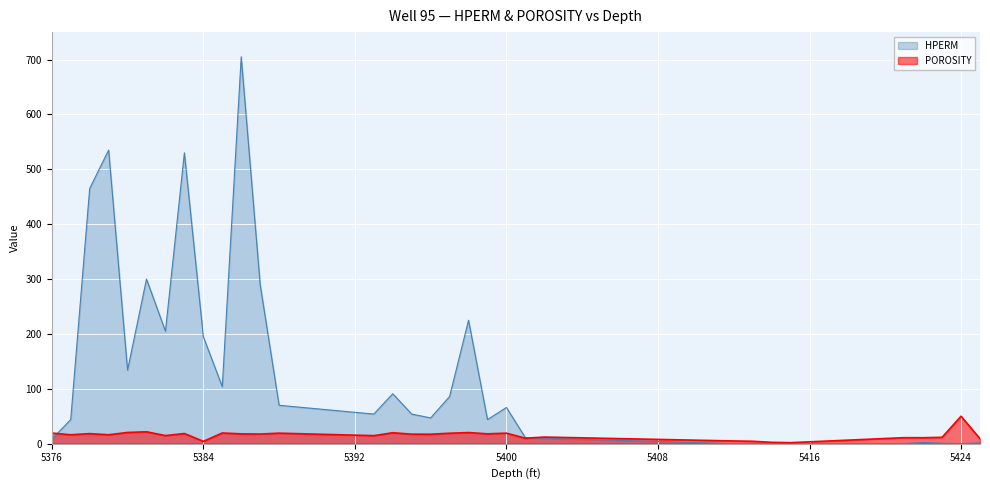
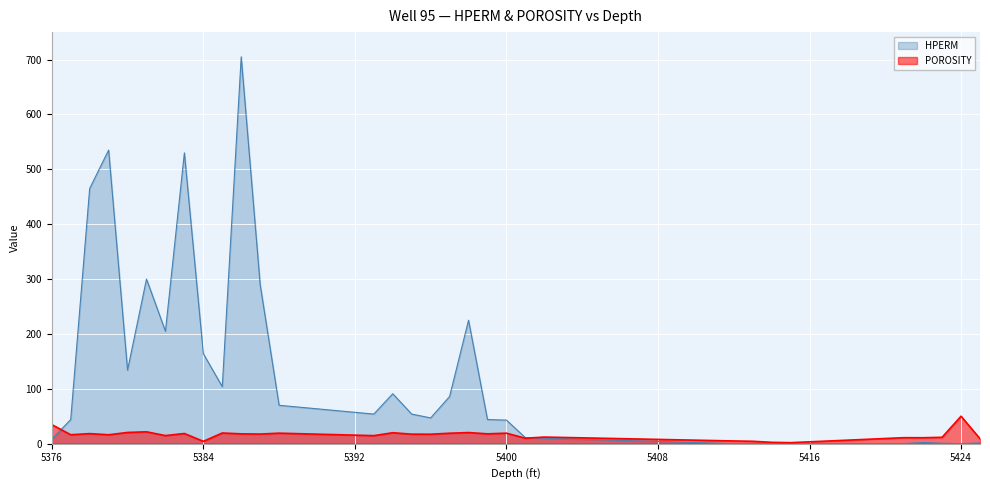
POROSITY, 5376: 20 -> 30
HPERM, 5384: 200 -> 160
HPERM, 5400: 70 -> 40
